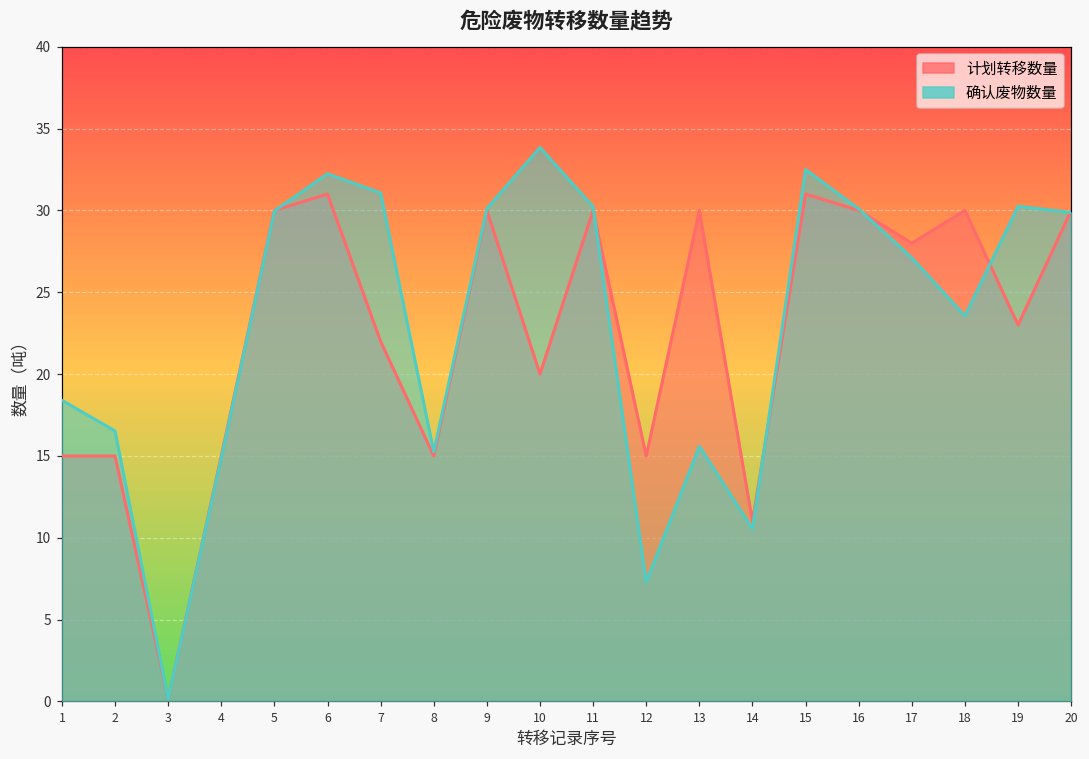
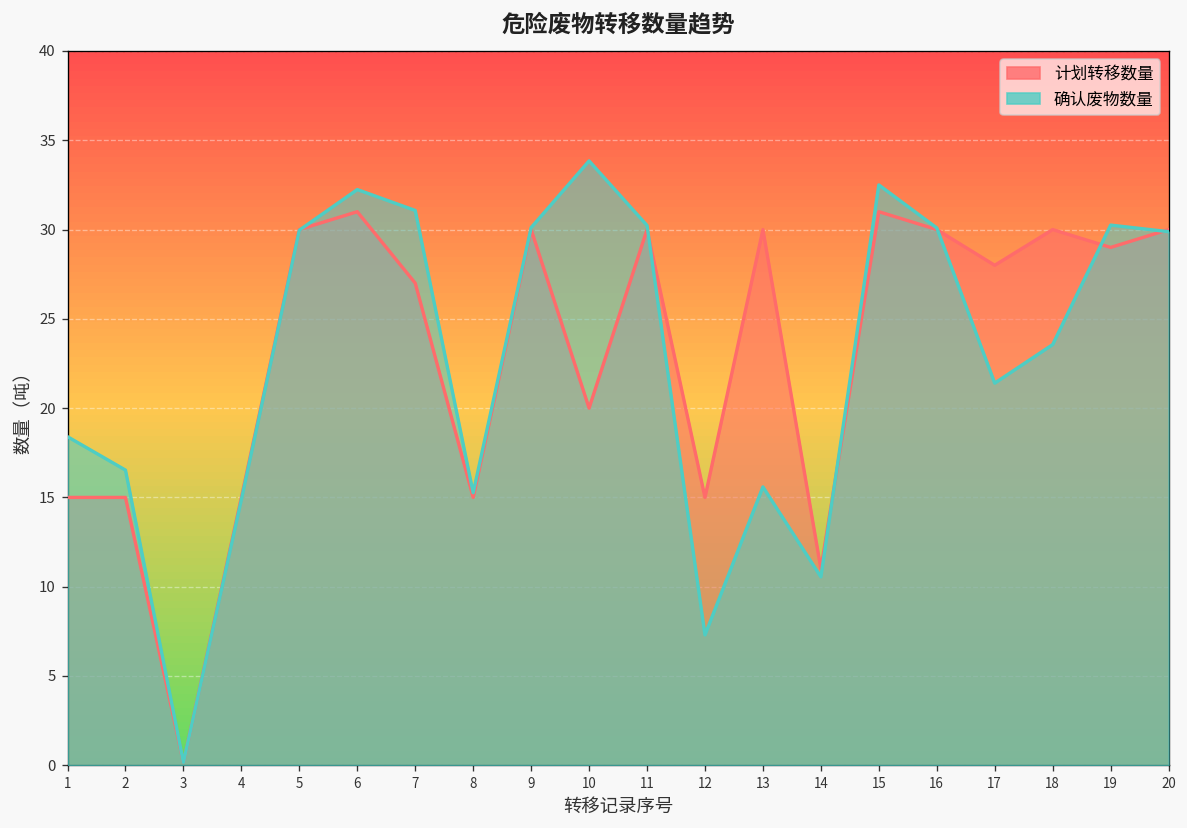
计划转移数量, 7: 22 -> 27
确认废物数量, 17: 27.1 -> 21.4
计划转移数量, 19: 23 -> 29
